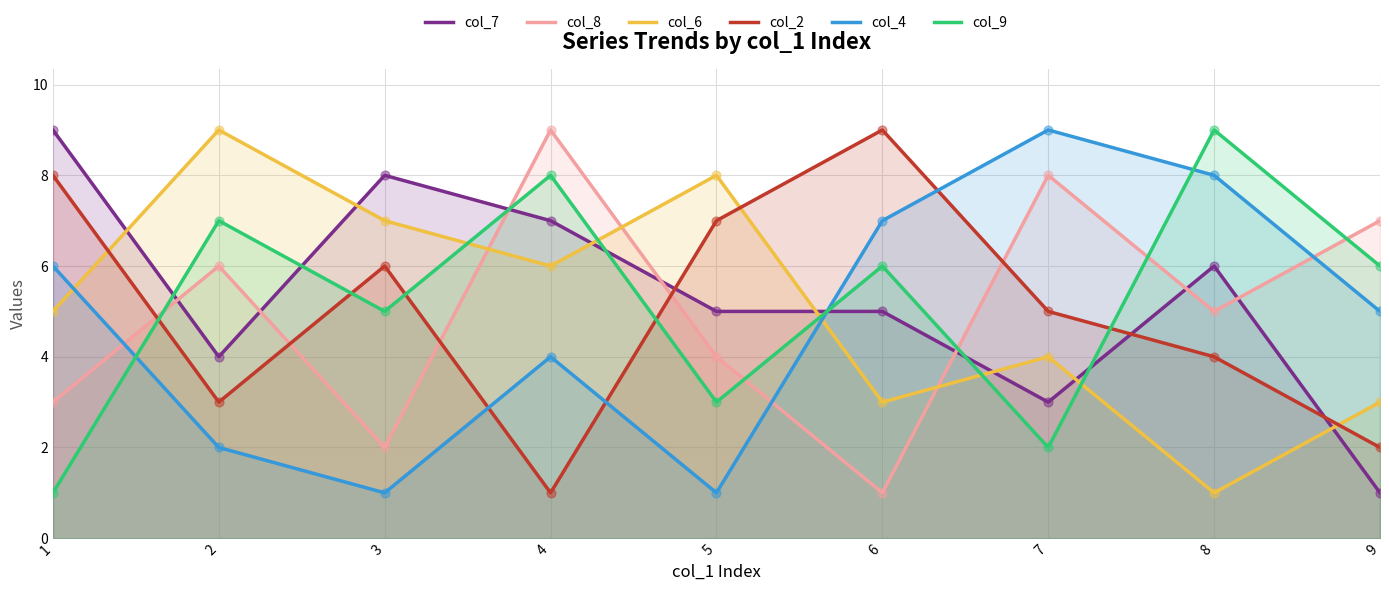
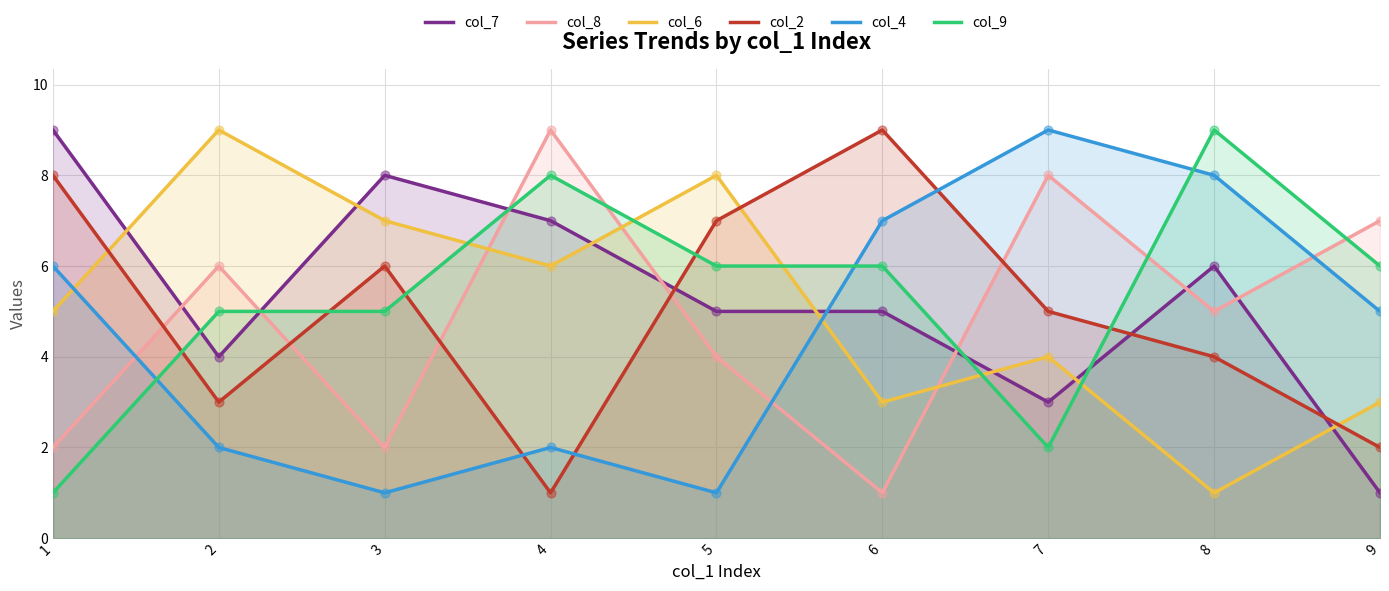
col_8, 1: 3 -> 2
col_9, 2: 7 -> 5
col_4, 4: 4 -> 2
col_9, 5: 3 -> 6
